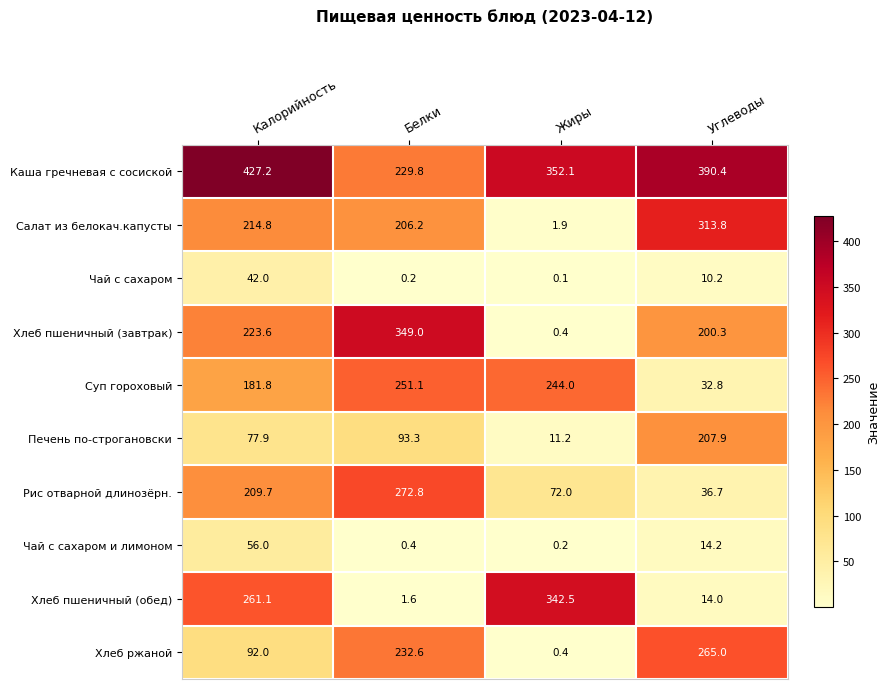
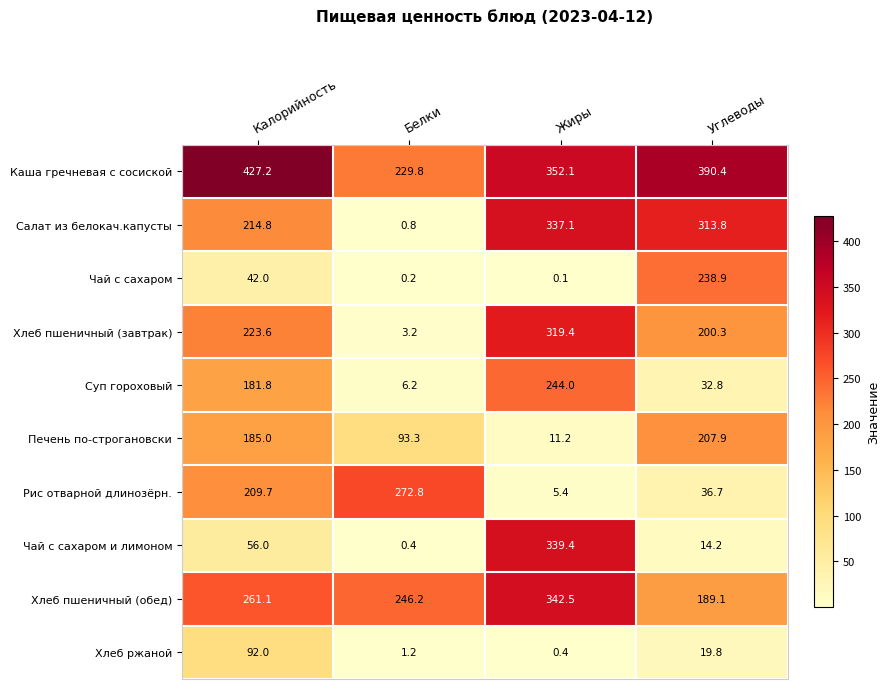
Салат из белокач.капусты, Белки: 206.2 -> 0.8
Салат из белокач.капусты, Жиры: 1.9 -> 337.1
Чай с сахаром, Углеводы: 10.2 -> 238.9
Хлеб пшеничный (завтрак), Белки: 349.0 -> 3.2
Хлеб пшеничный (завтрак), Жиры: 0.4 -> 319.4
Суп гороховый, Белки: 251.1 -> 6.2
Печень по-строгановски, Калорийность: 77.9 -> 185.0
Рис отварной длинозёрн., Жиры: 72.0 -> 5.4
Чай с сахаром и лимоном, Жиры: 0.2 -> 339.4
Хлеб пшеничный (обед), Белки: 1.6 -> 246.2
Хлеб пшеничный (обед), Углеводы: 14.0 -> 189.1
Хлеб ржаной, Белки: 232.6 -> 1.2
Хлеб ржаной, Углеводы: 265.0 -> 19.8
